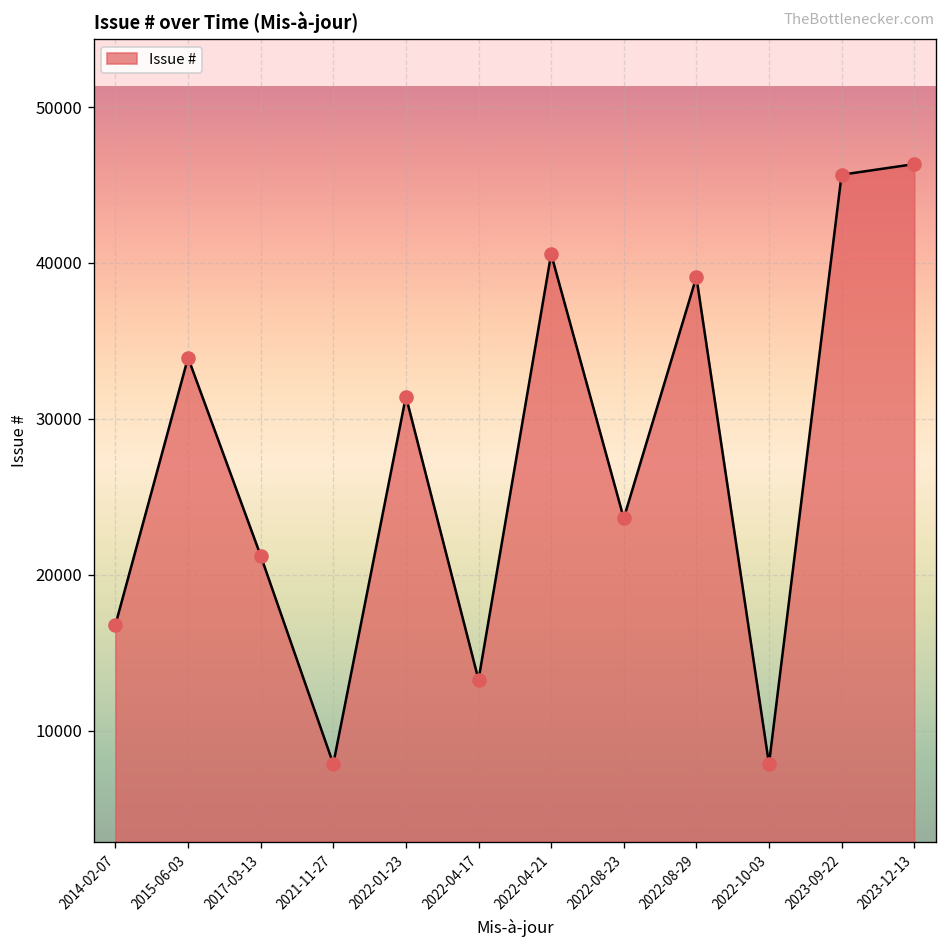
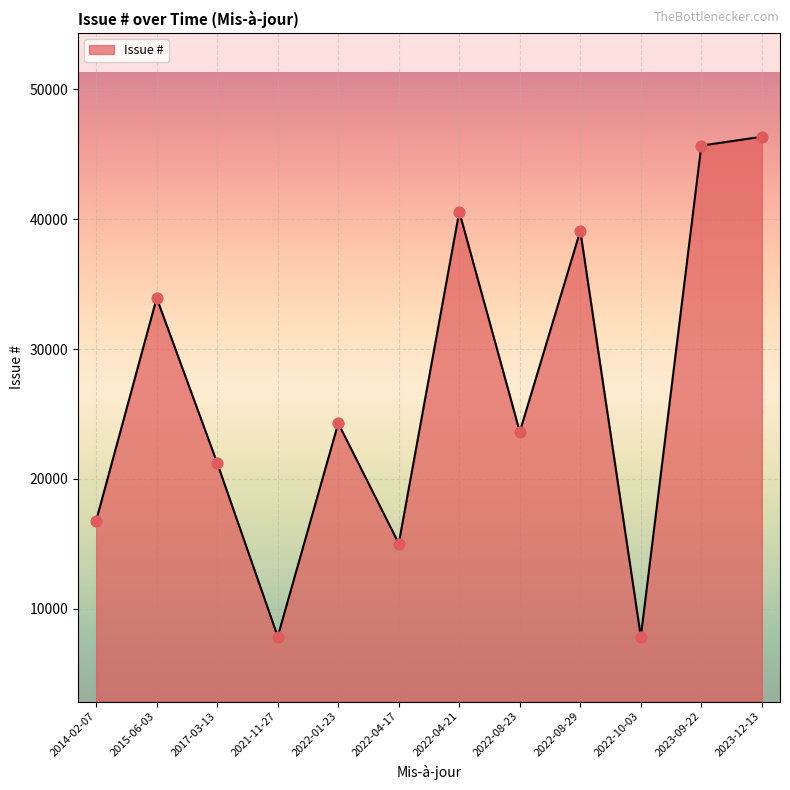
2022-01-23: 31400 -> 24300
2022-04-17: 13300 -> 15000
